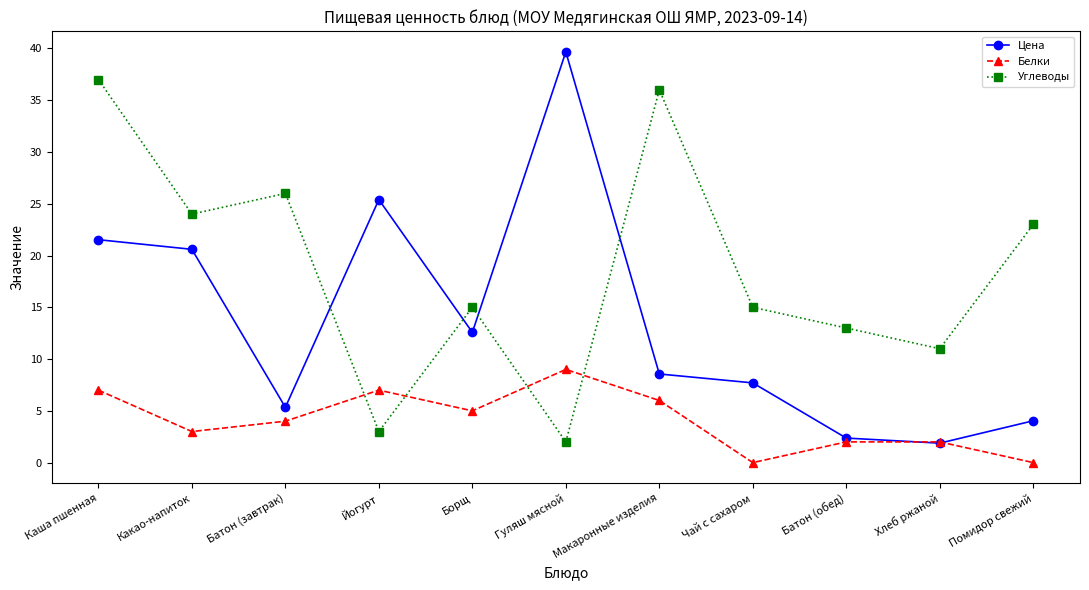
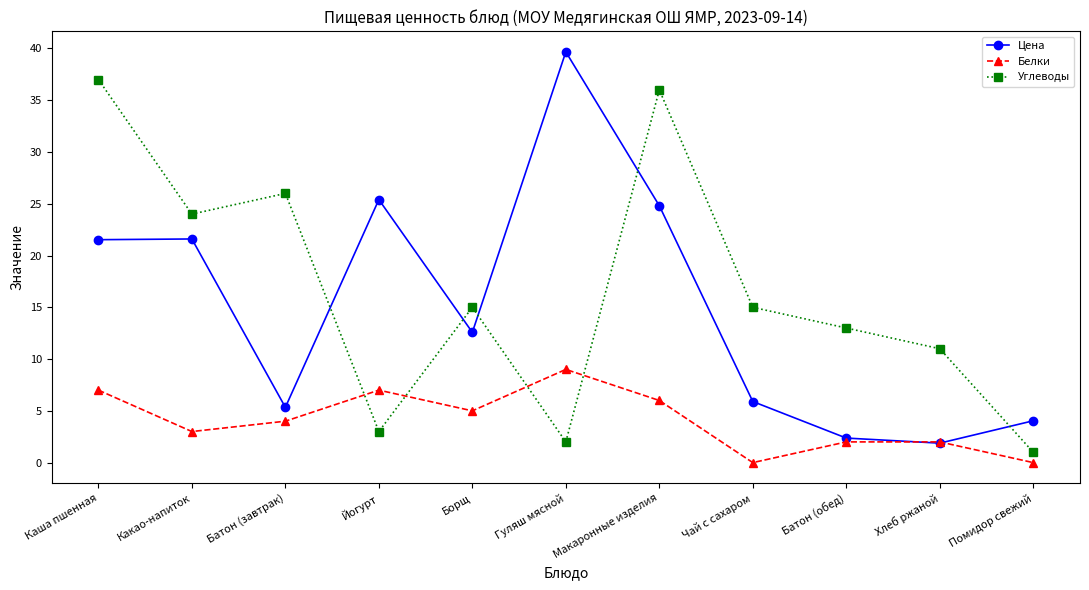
Цена, Какао-напиток: 20.6 -> 21.6
Цена, Макаронные изделия: 8.6 -> 24.8
Цена, Чай с сахаром: 7.7 -> 5.9
Углеводы, Помидор свежий: 23 -> 1
